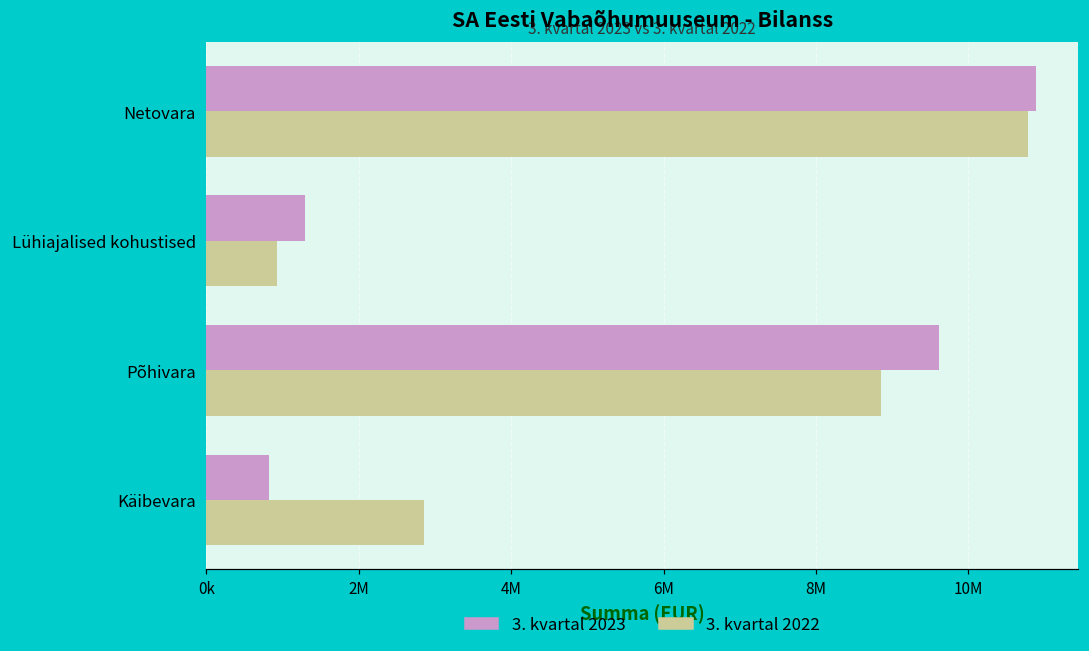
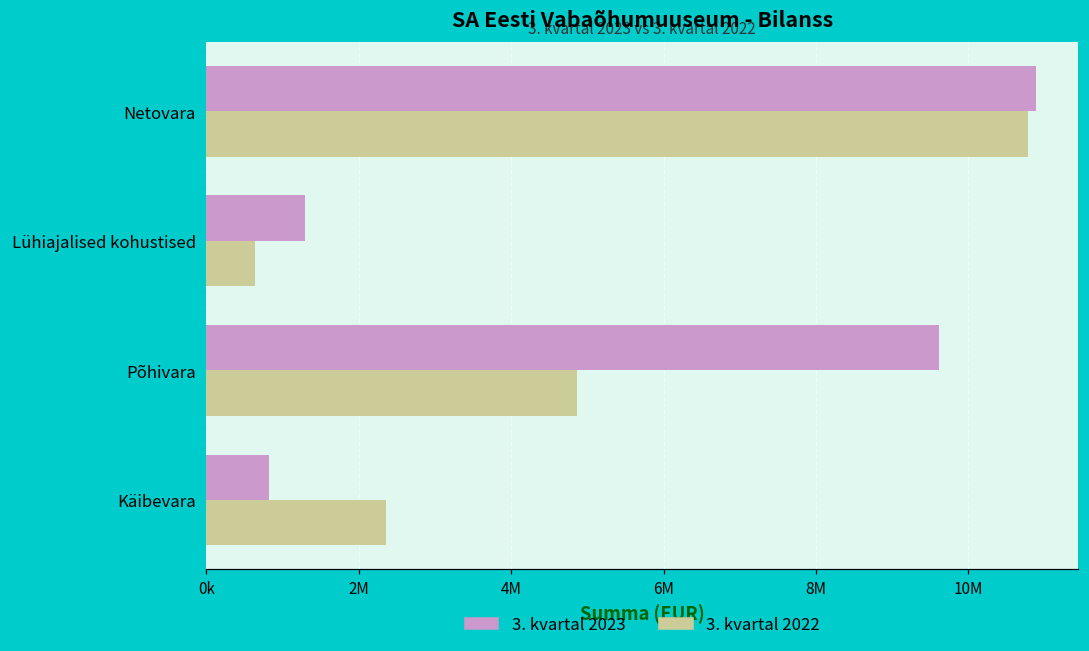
3. kvartal 2022, Lühiajalised kohustised: 900000 -> 600000
3. kvartal 2022, Põhivara: 8900000 -> 4900000
3. kvartal 2022, Käibevara: 2900000 -> 2400000
